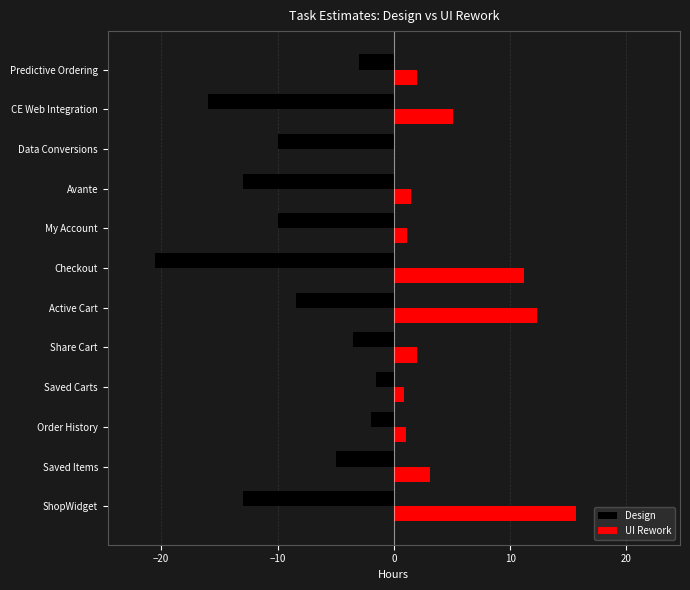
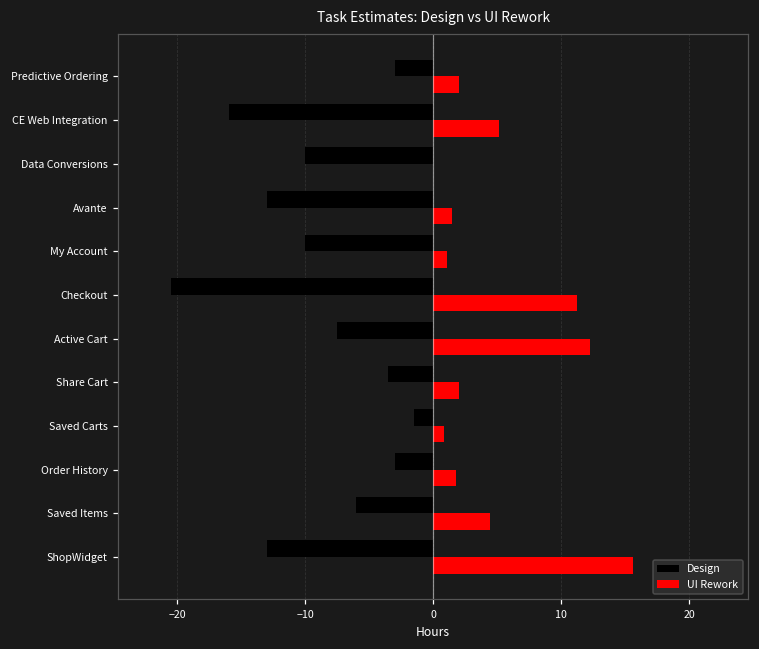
Design, Active Cart: -8.4 -> -7.5
Design, Order History: -2.0 -> -3.0
UI Rework, Order History: 1.0 -> 1.7
Design, Saved Items: -5.0 -> -6.0
UI Rework, Saved Items: 3.1 -> 4.4
